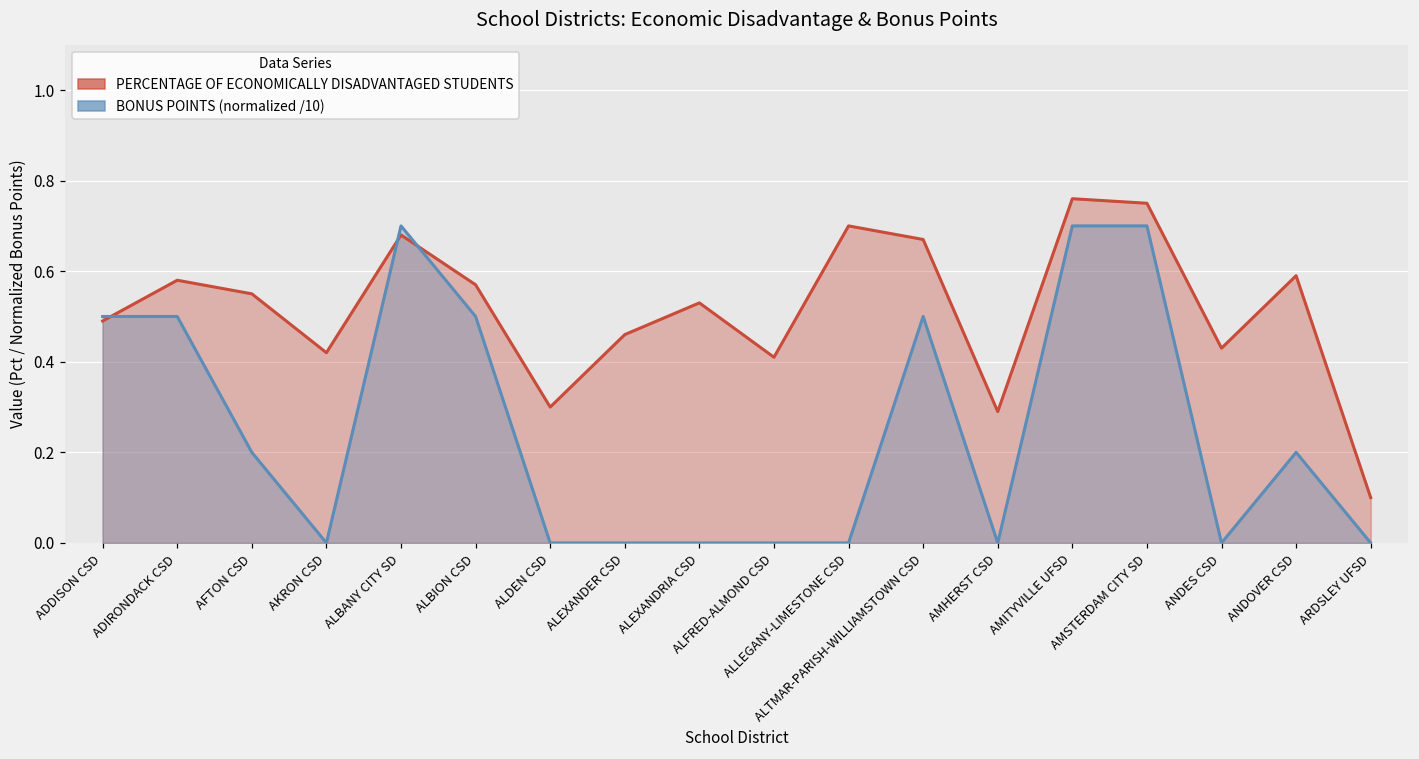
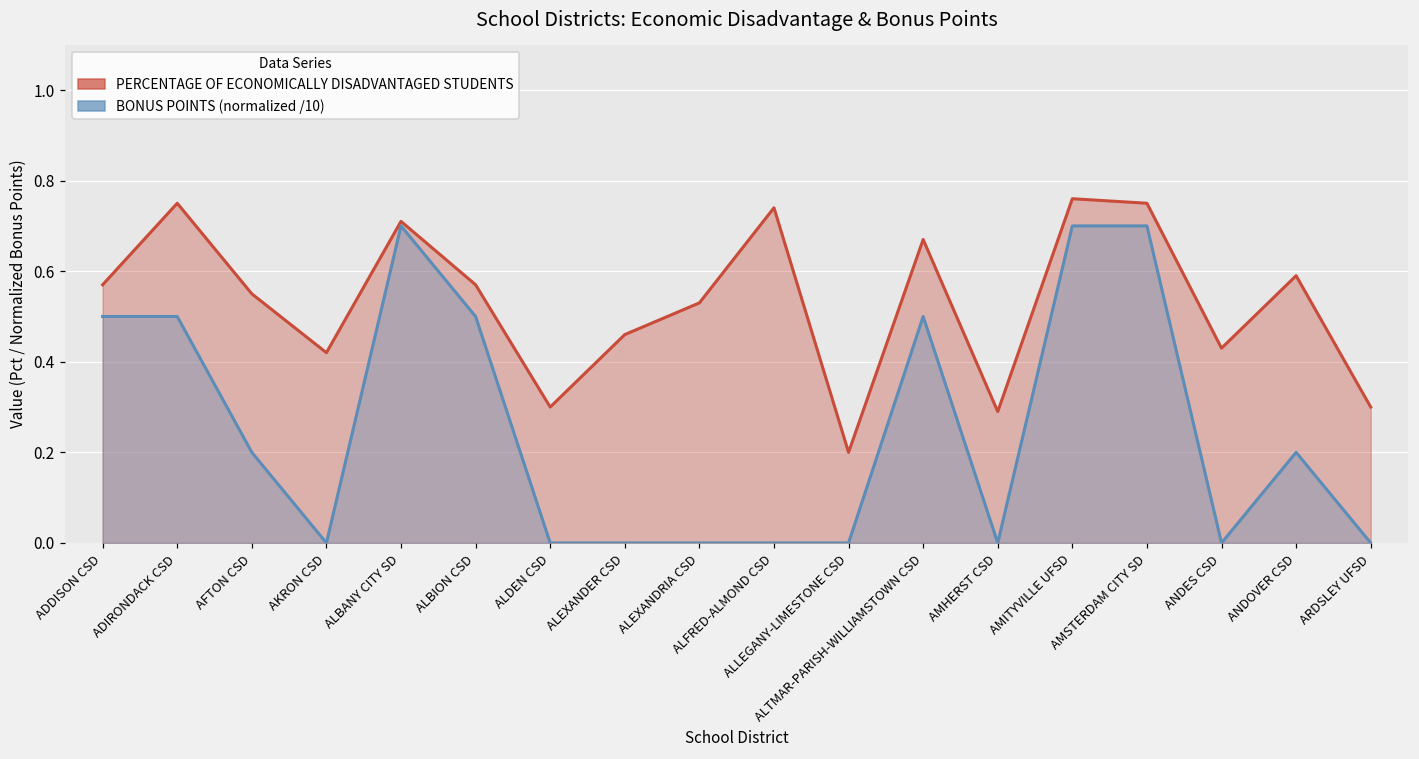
PERCENTAGE OF ECONOMICALLY DISADVANTAGED STUDENTS, ADDISON CSD: 0.49 -> 0.57
PERCENTAGE OF ECONOMICALLY DISADVANTAGED STUDENTS, ADIRONDACK CSD: 0.58 -> 0.75
PERCENTAGE OF ECONOMICALLY DISADVANTAGED STUDENTS, ALBANY CITY SD: 0.68 -> 0.71
PERCENTAGE OF ECONOMICALLY DISADVANTAGED STUDENTS, ALFRED-ALMOND CSD: 0.41 -> 0.74
PERCENTAGE OF ECONOMICALLY DISADVANTAGED STUDENTS, ALLEGANY-LIMESTONE CSD: 0.7 -> 0.2
PERCENTAGE OF ECONOMICALLY DISADVANTAGED STUDENTS, ARDSLEY UFSD: 0.1 -> 0.3
